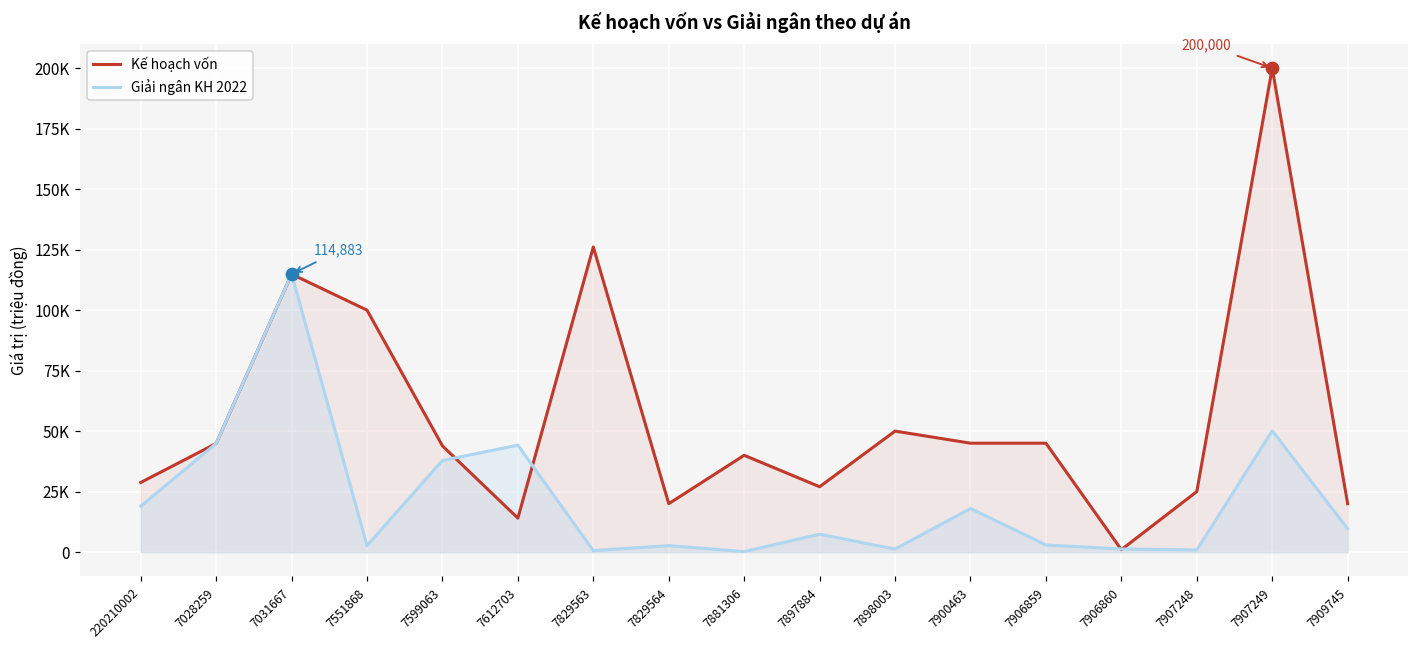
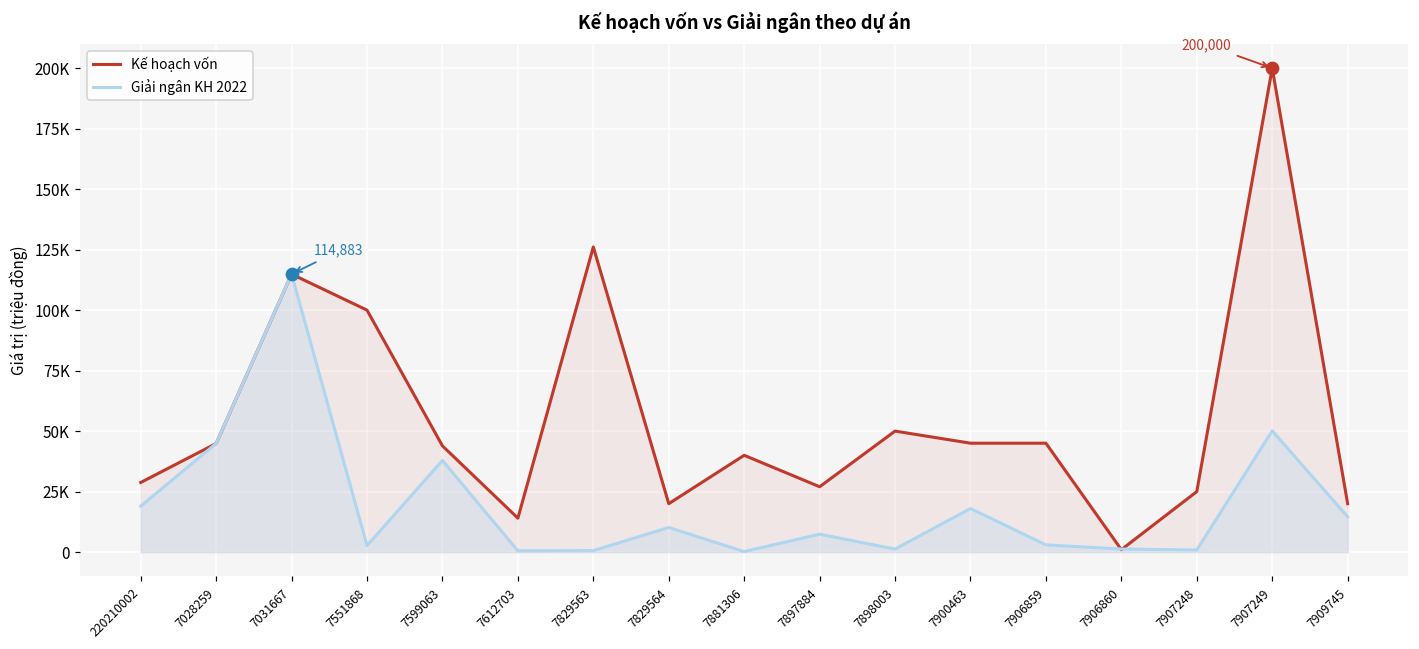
Giải ngân KH 2022, 7612703: 44000 -> 1000
Giải ngân KH 2022, 7829564: 3000 -> 10000
Giải ngân KH 2022, 7909745: 10000 -> 15000
